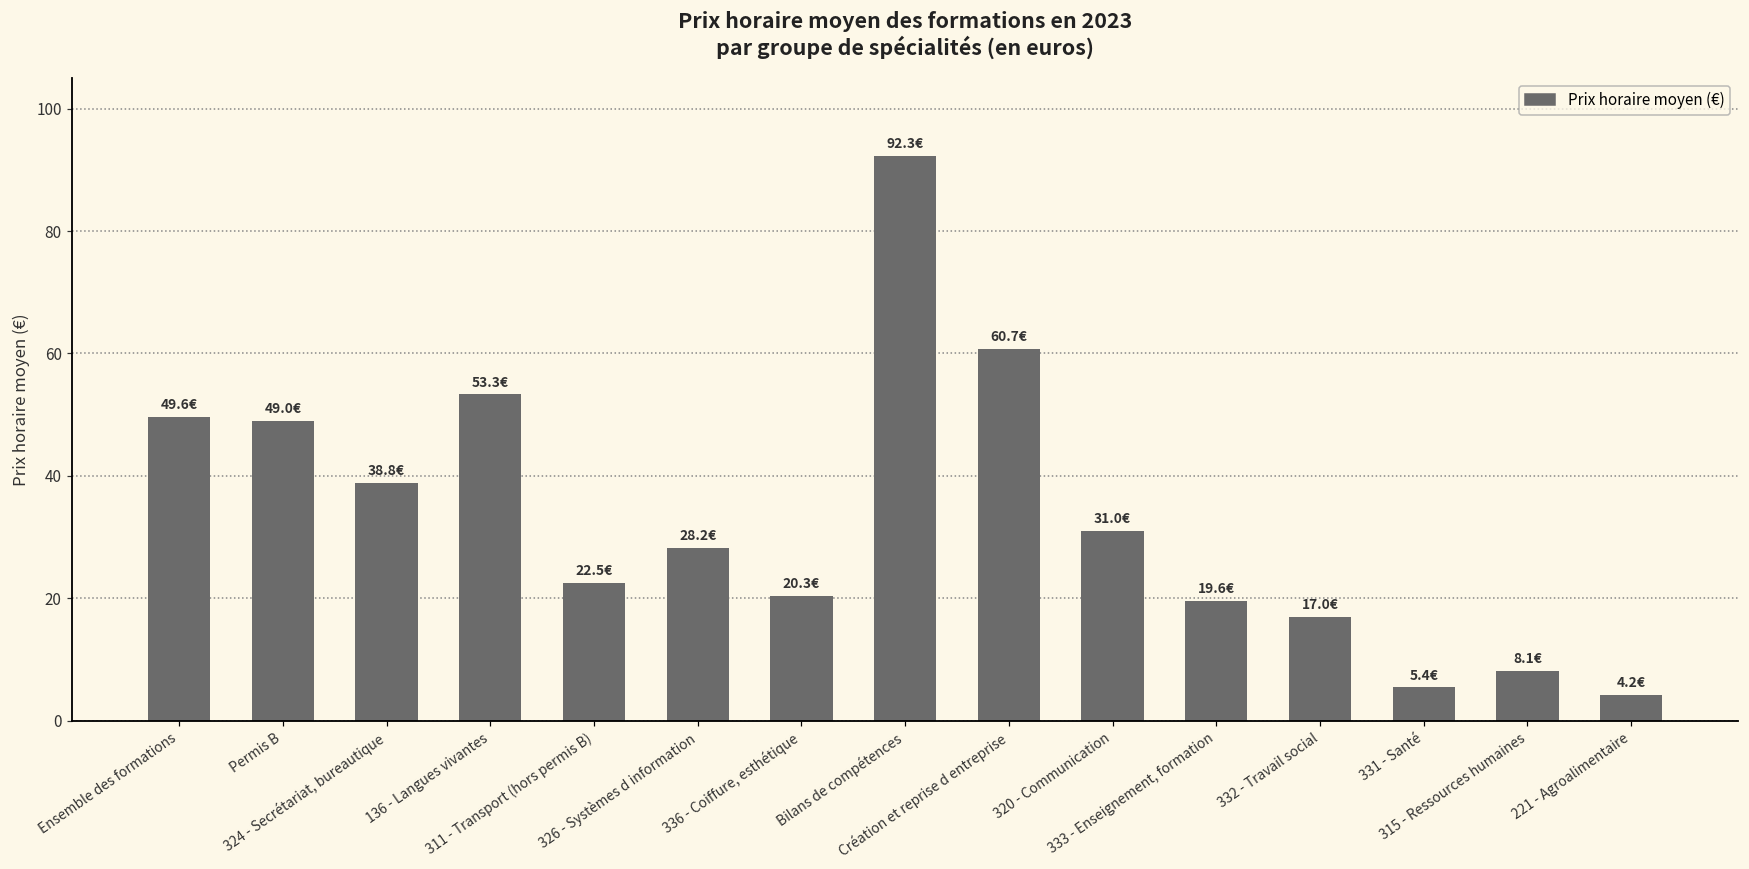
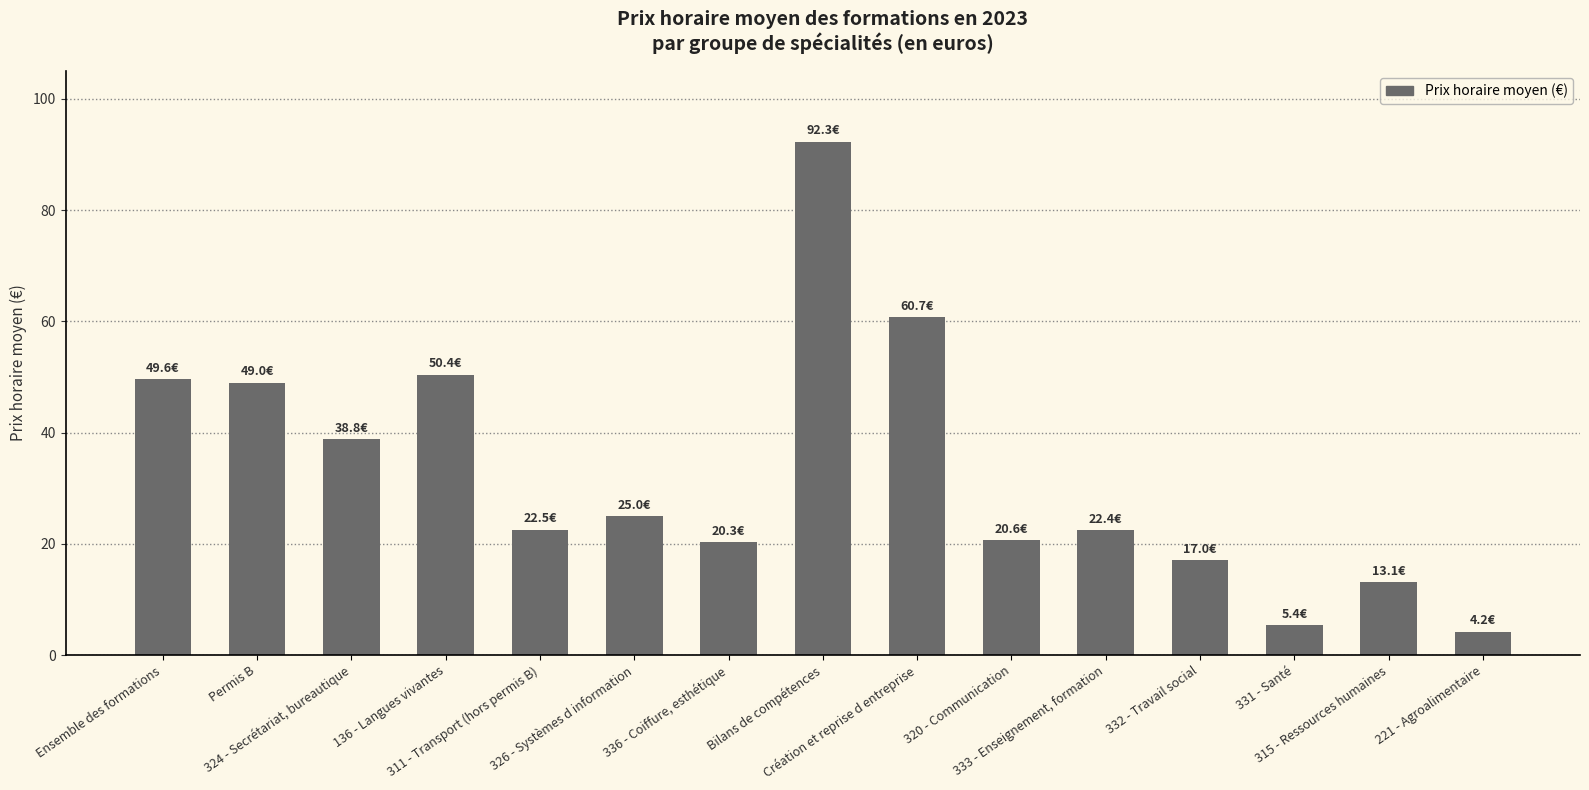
136 - Langues vivantes: 53.3€ -> 50.4€
326 - Systèmes d information: 28.2€ -> 25.0€
320 - Communication: 31.0€ -> 20.6€
333 - Enseignement, formation: 19.6€ -> 22.4€
315 - Ressources humaines: 8.1€ -> 13.1€
